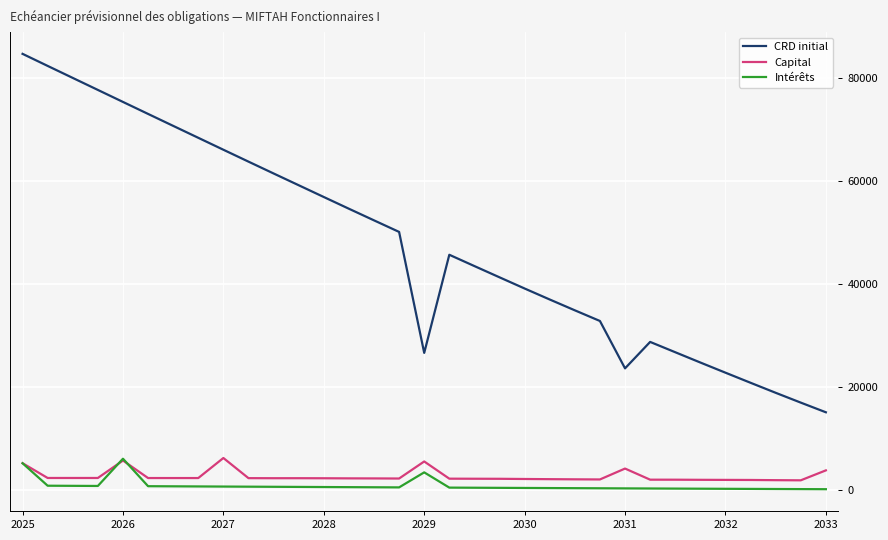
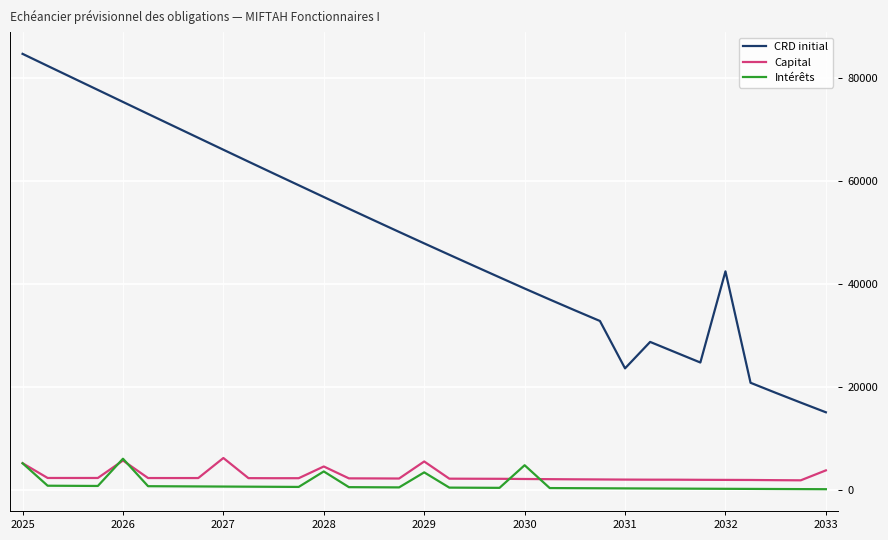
Capital, 2028: 2000 -> 5000
Intérêts, 2028: 1000 -> 4000
CRD initial, 2029: 27000 -> 48000
Intérêts, 2030: 0 -> 5000
Capital, 2031: 4000 -> 2000
CRD initial, 2032: 23000 -> 42000
